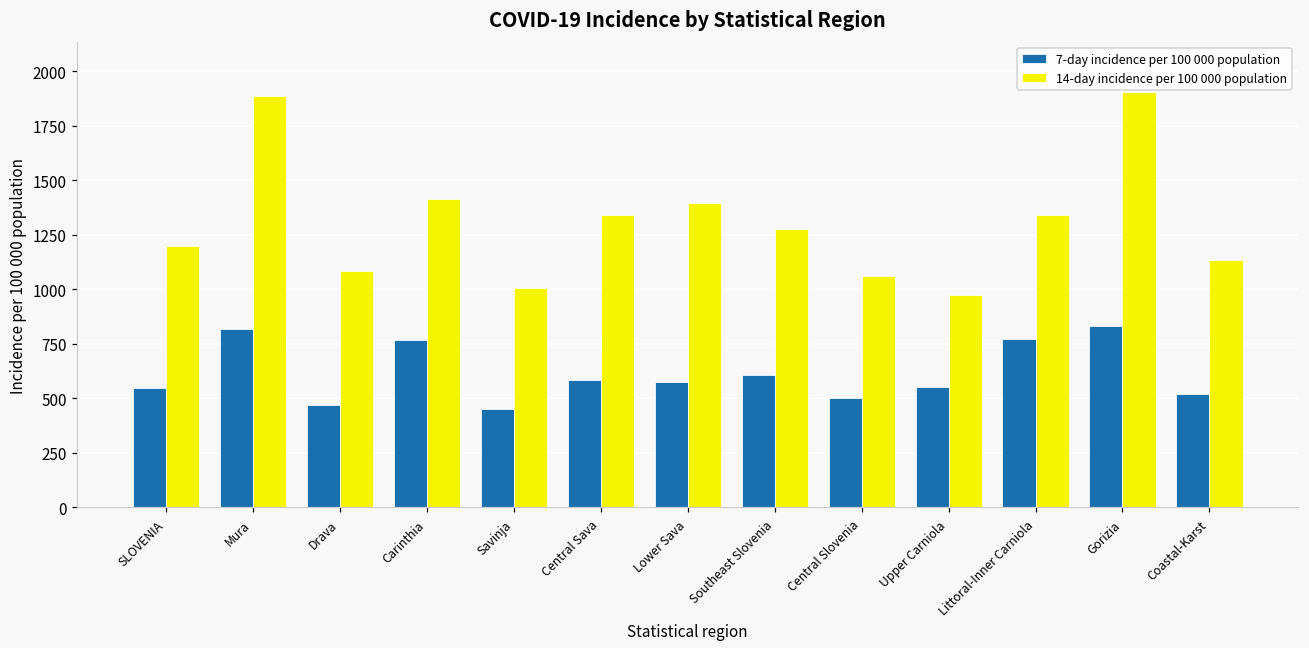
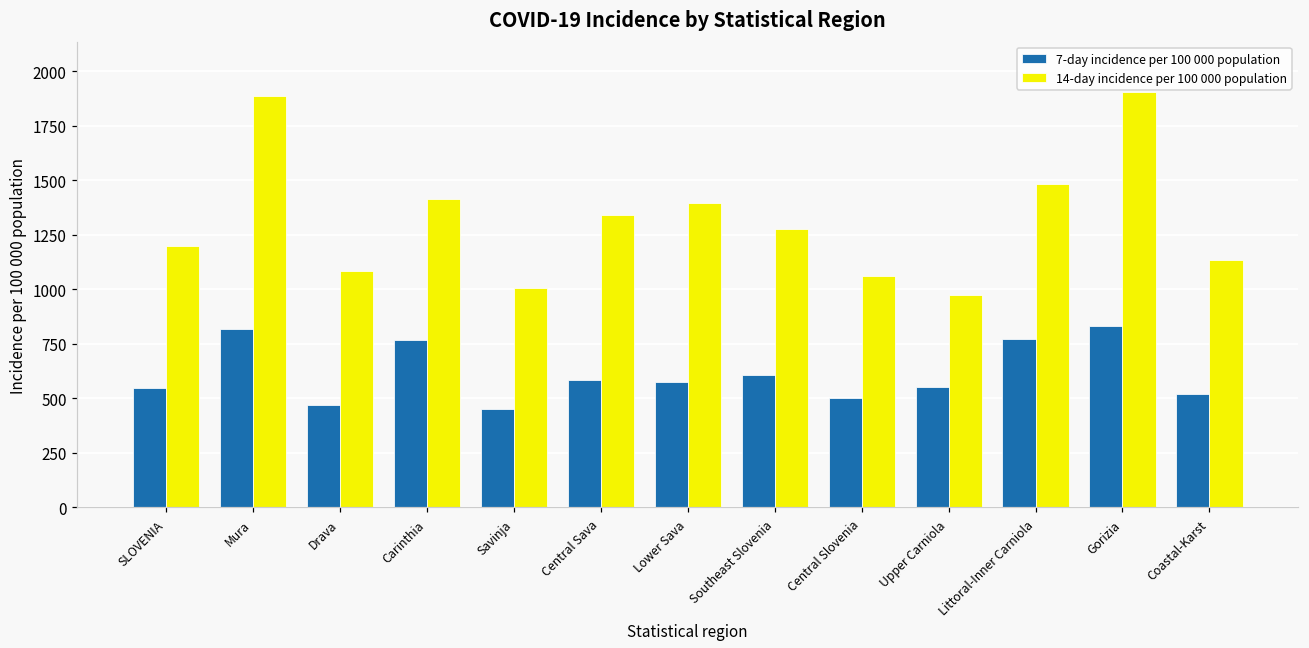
14-day incidence per 100 000 population, Littoral-Inner Carniola: 1340 -> 1480
